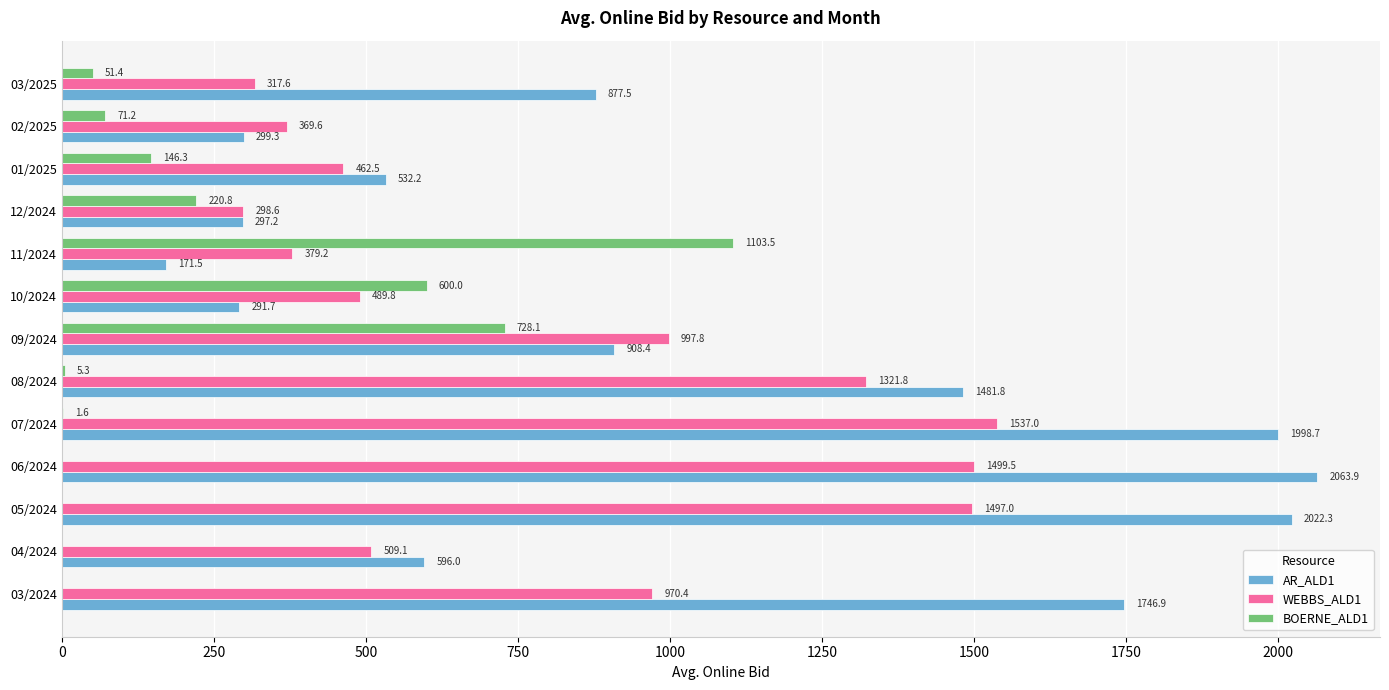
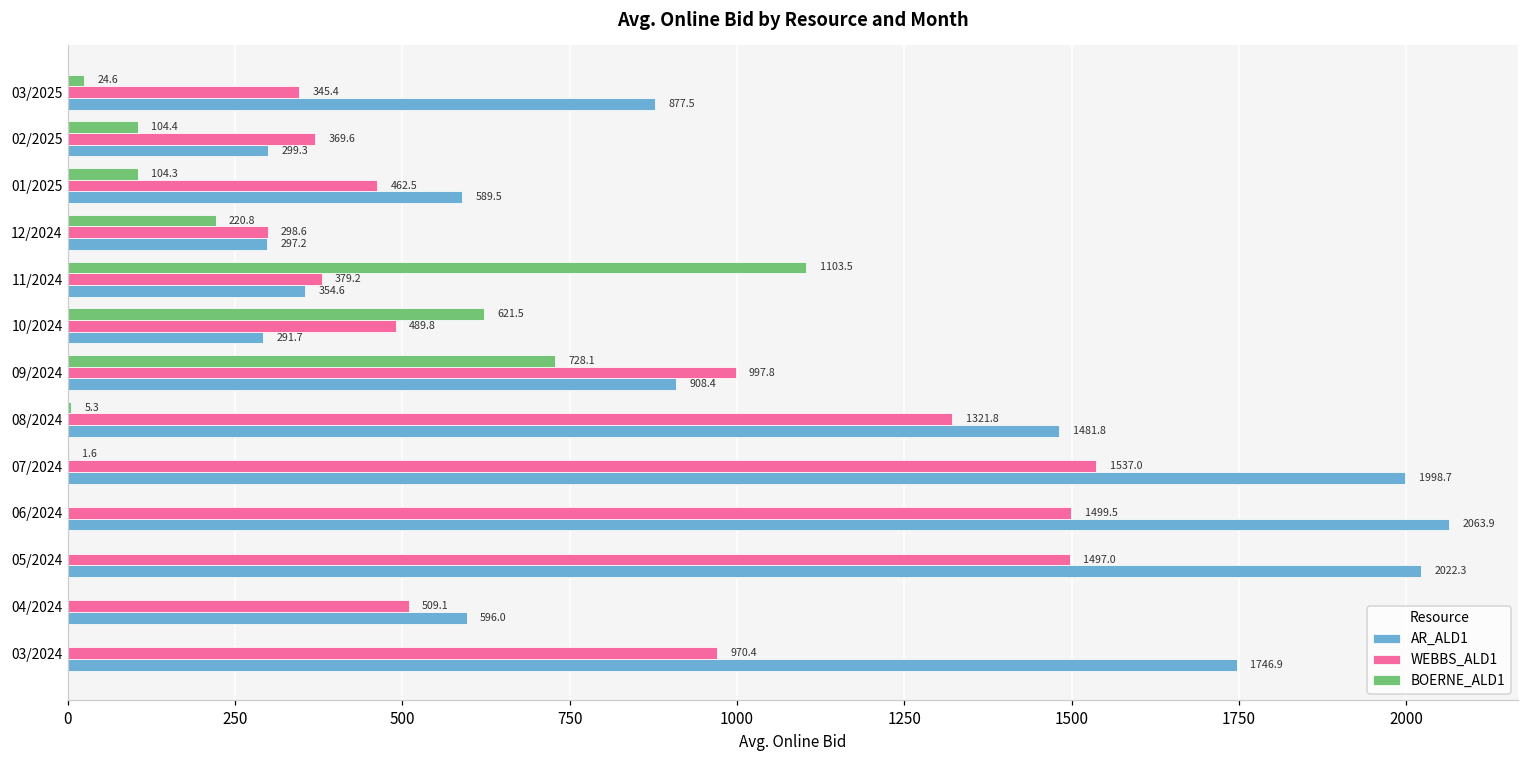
BOERNE_ALD1, 03/2025: 51.4 -> 24.6
WEBBS_ALD1, 03/2025: 317.6 -> 345.4
BOERNE_ALD1, 02/2025: 71.2 -> 104.4
BOERNE_ALD1, 01/2025: 146.3 -> 104.3
AR_ALD1, 01/2025: 532.2 -> 589.5
AR_ALD1, 11/2024: 171.5 -> 354.6
BOERNE_ALD1, 10/2024: 600.0 -> 621.5
